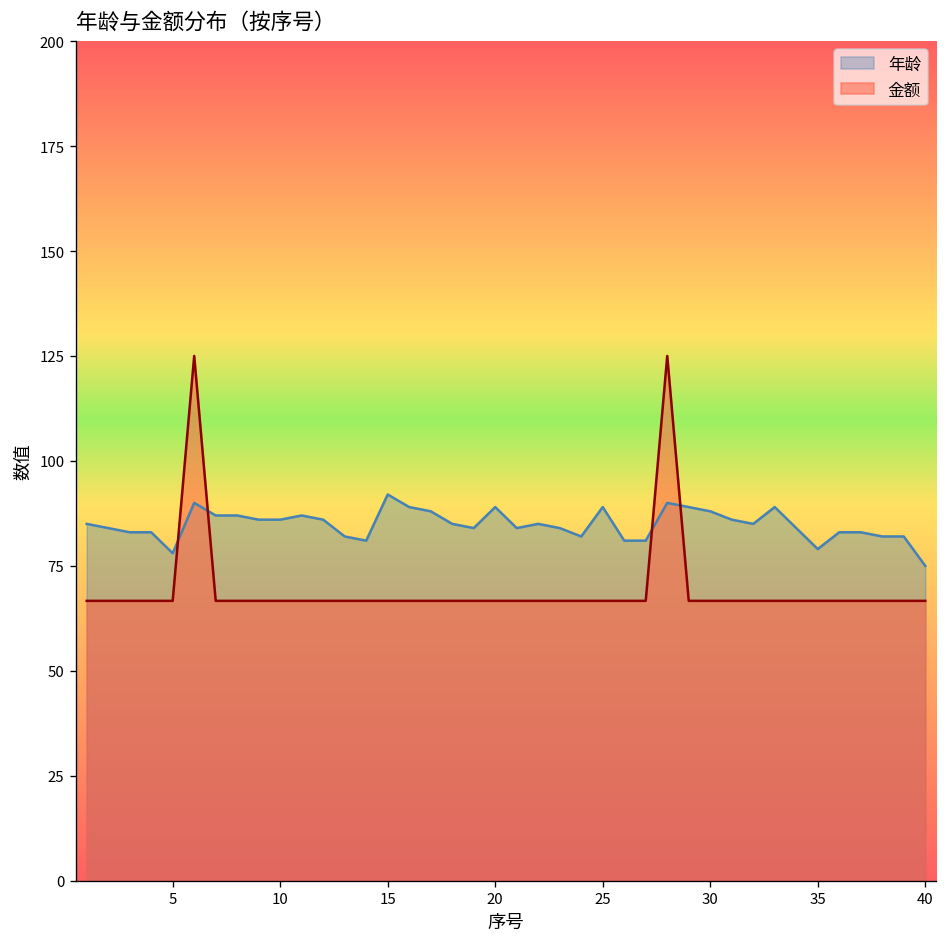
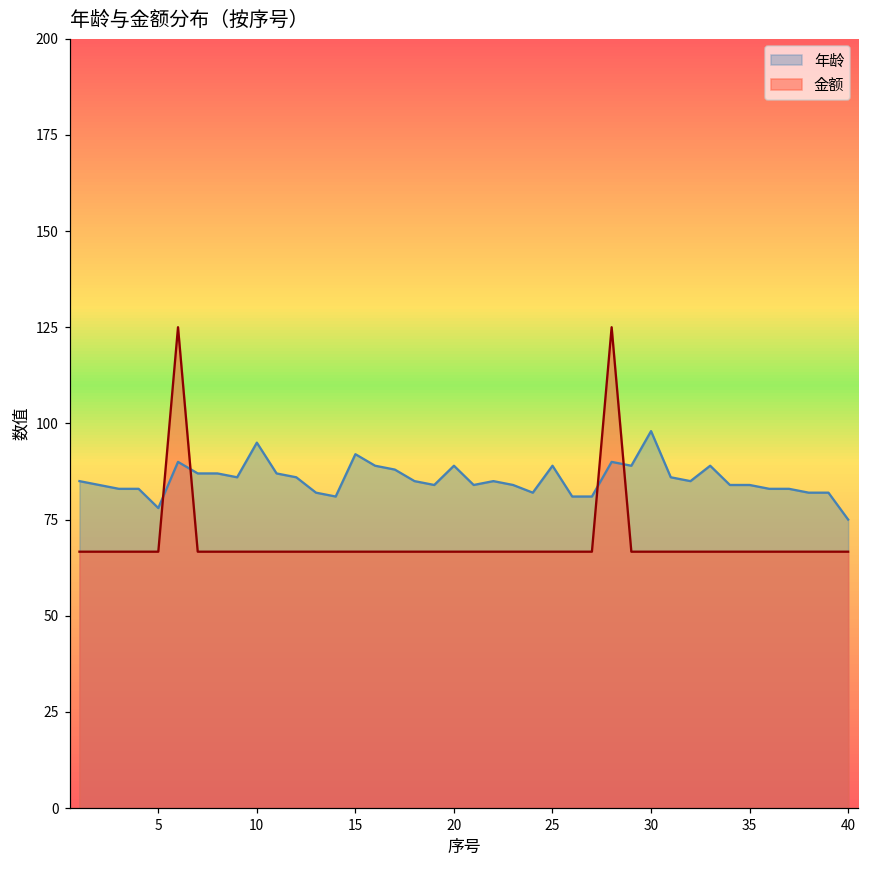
年龄, 10: 86 -> 95
年龄, 30: 88 -> 98
年龄, 35: 79 -> 84
